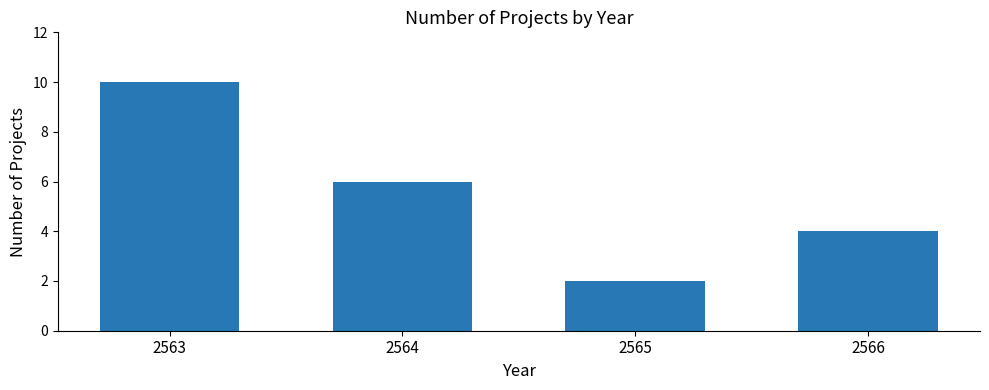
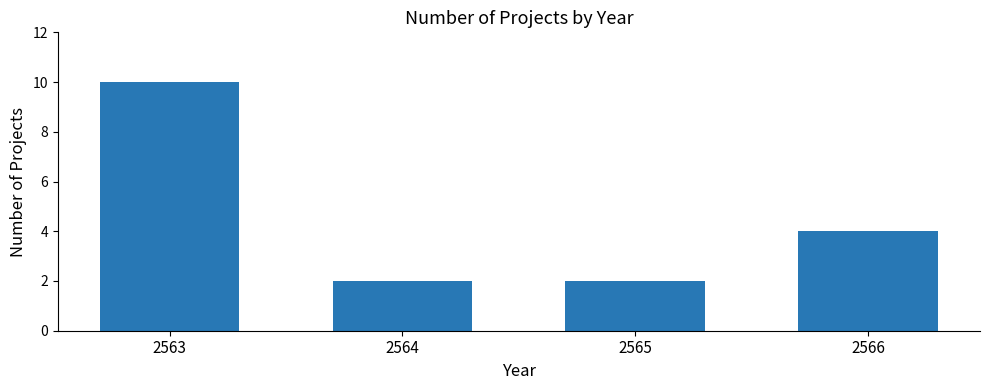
2564: 6 -> 2
